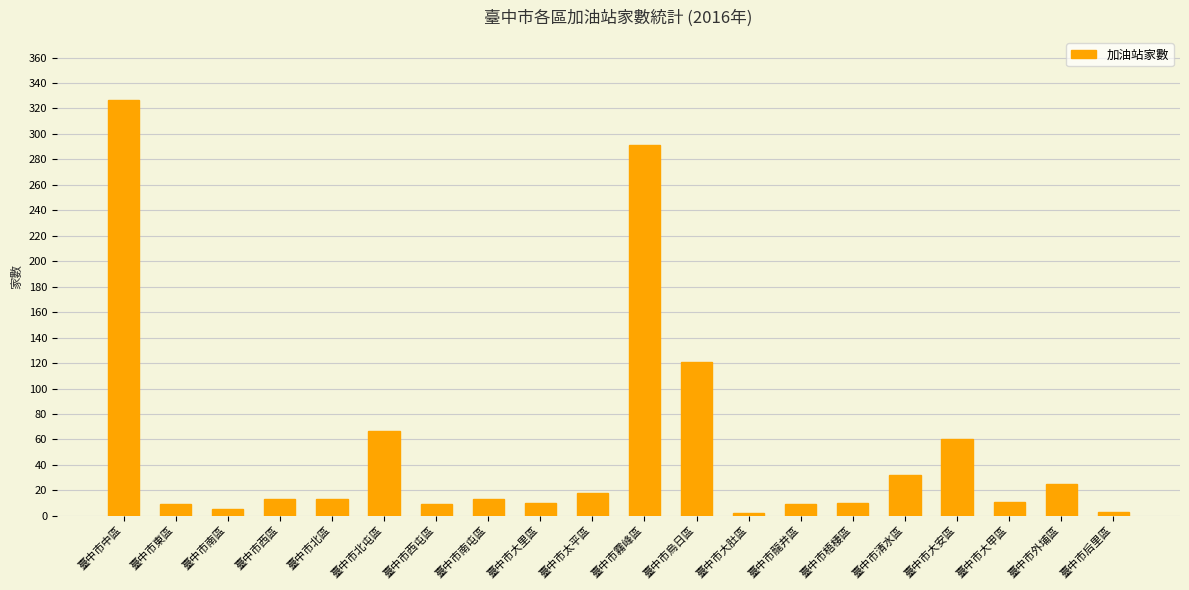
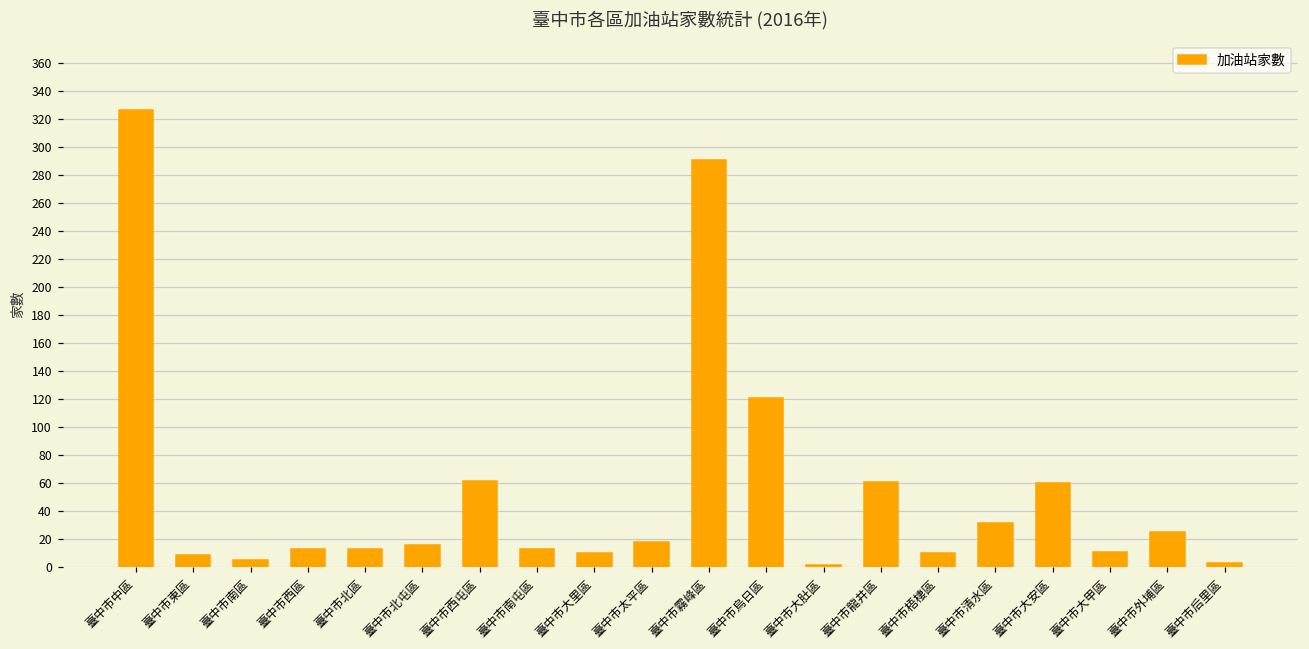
臺中市北屯區: 67 -> 16
臺中市西屯區: 9 -> 62
臺中市龍井區: 9 -> 61
